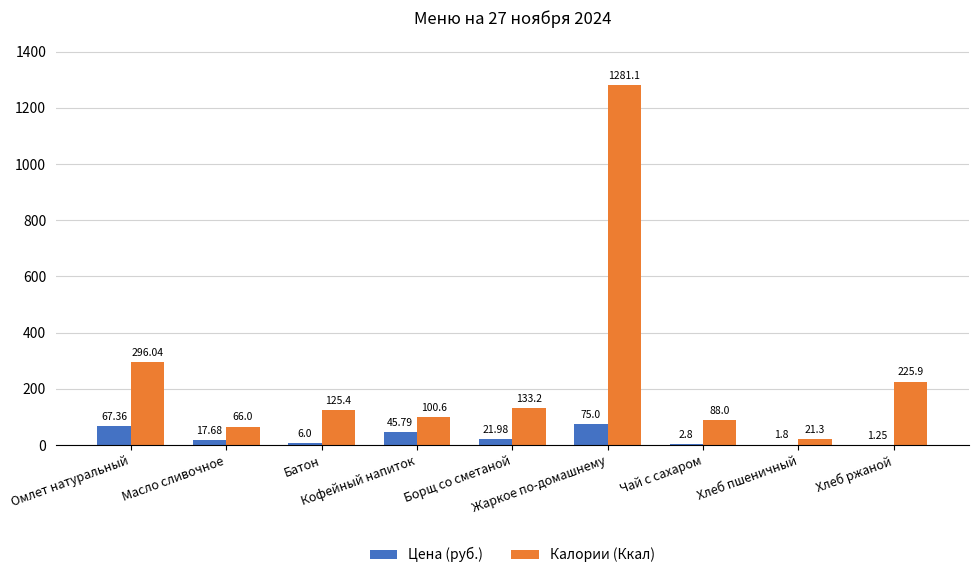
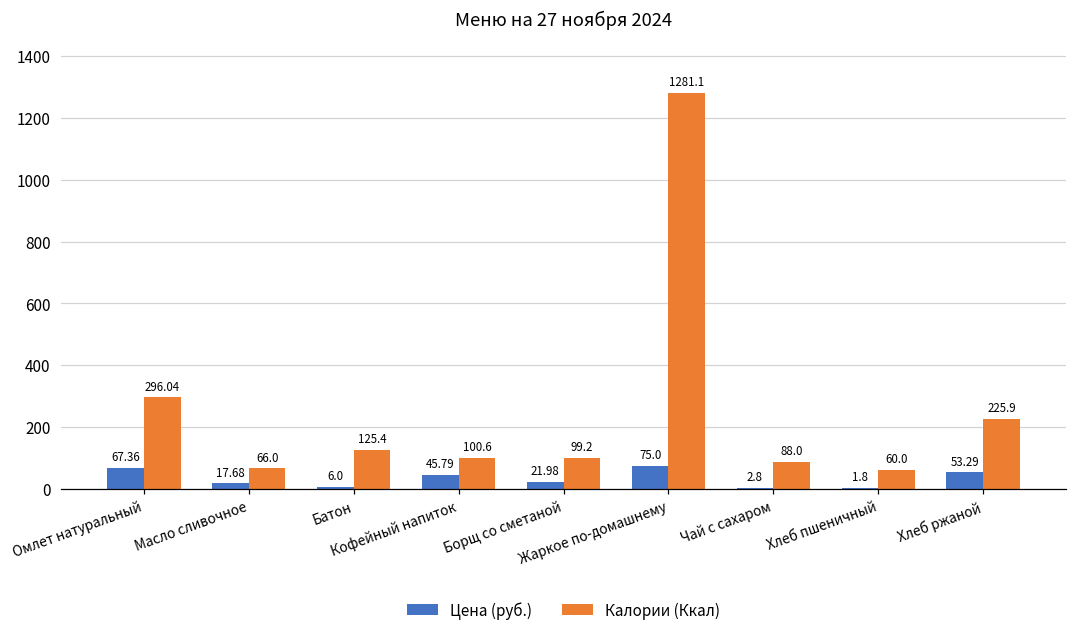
Калории (Ккал), Борщ со сметаной: 133.2 -> 99.2
Калории (Ккал), Хлеб пшеничный: 21.3 -> 60.0
Цена (руб.), Хлеб ржаной: 1.25 -> 53.29
